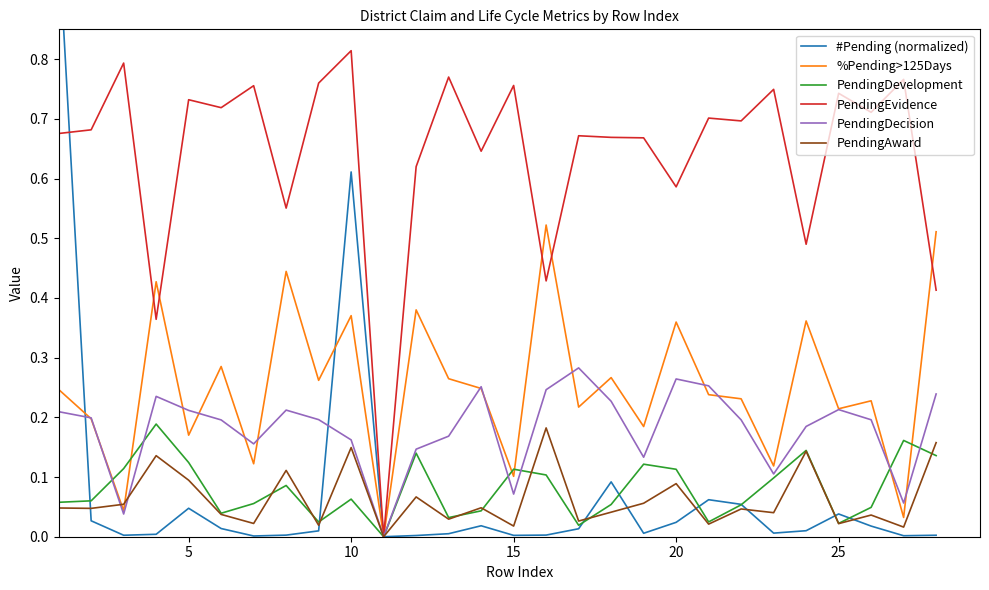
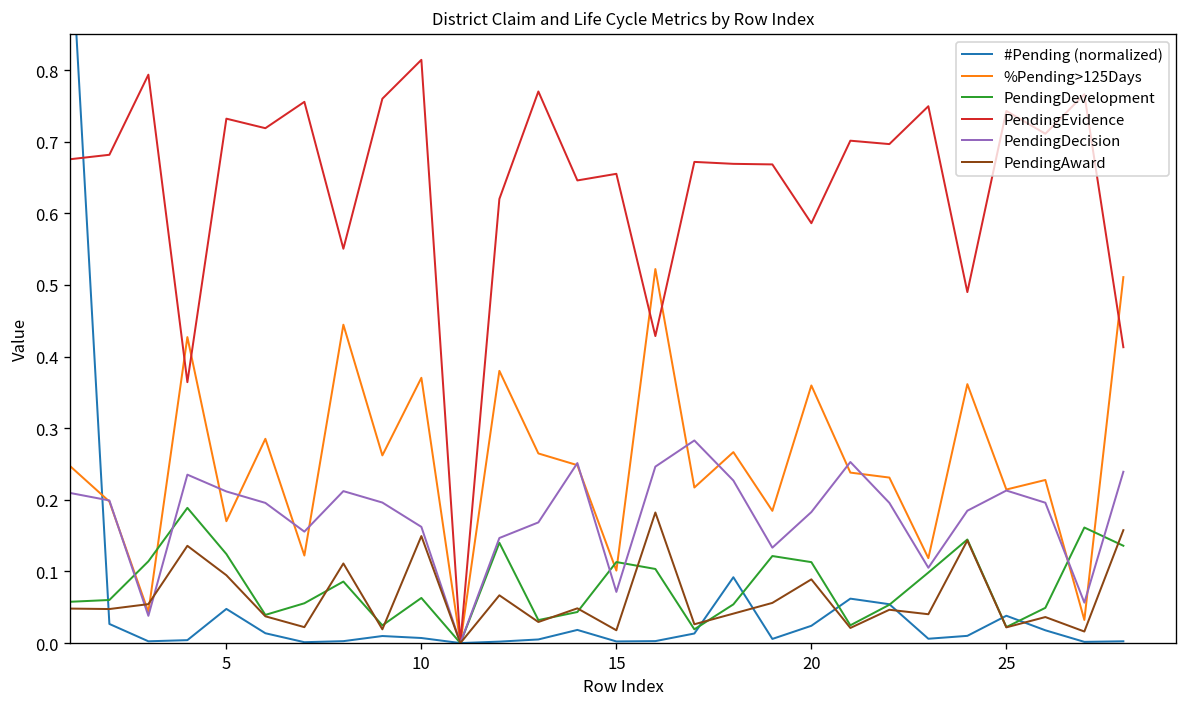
#Pending (normalized), 10: 0.61 -> 0.01
PendingEvidence, 15: 0.76 -> 0.66
PendingDecision, 20: 0.26 -> 0.18
